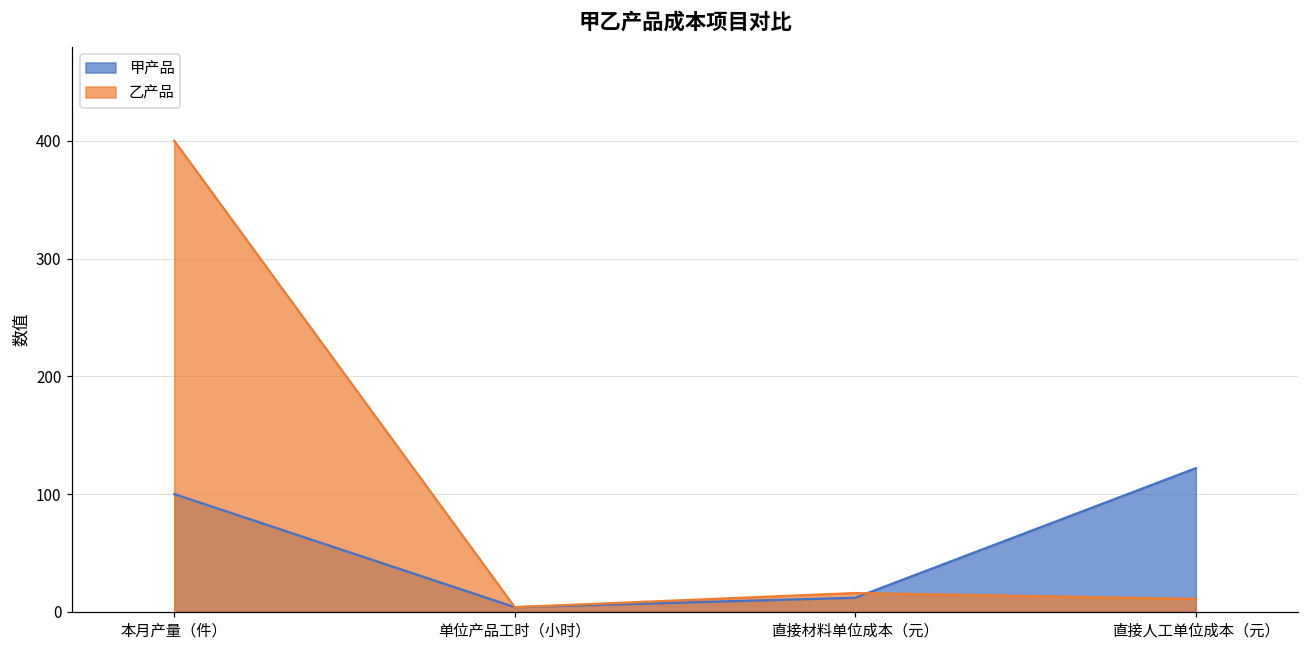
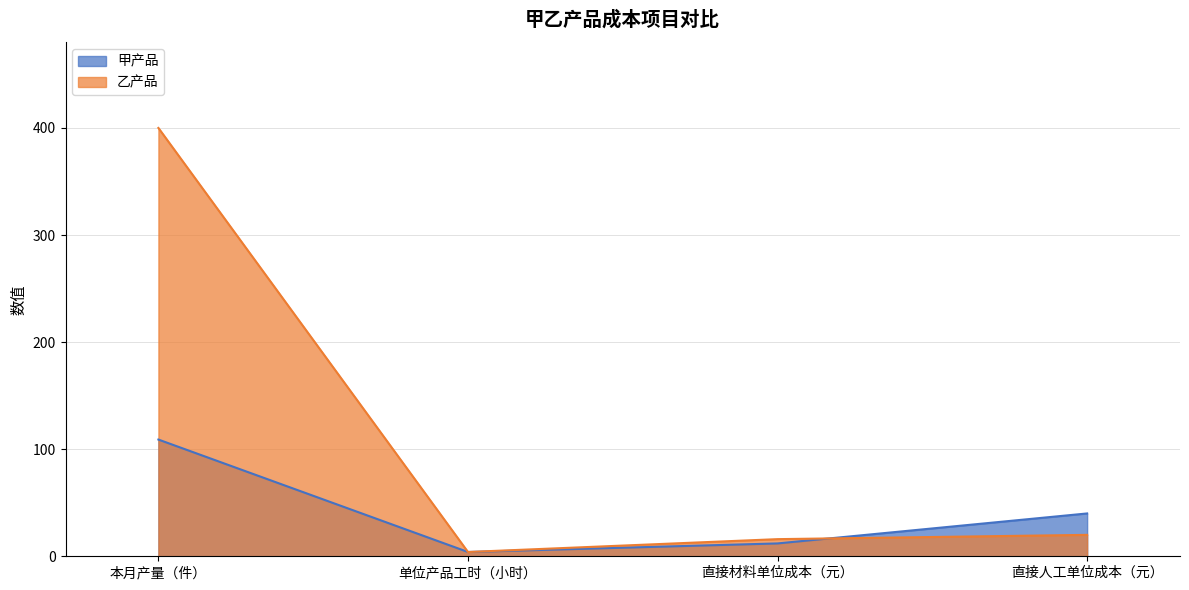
甲产品, 本月产量（件）: 100 -> 109
甲产品, 直接人工单位成本（元）: 122 -> 40
乙产品, 直接人工单位成本（元）: 11 -> 20
